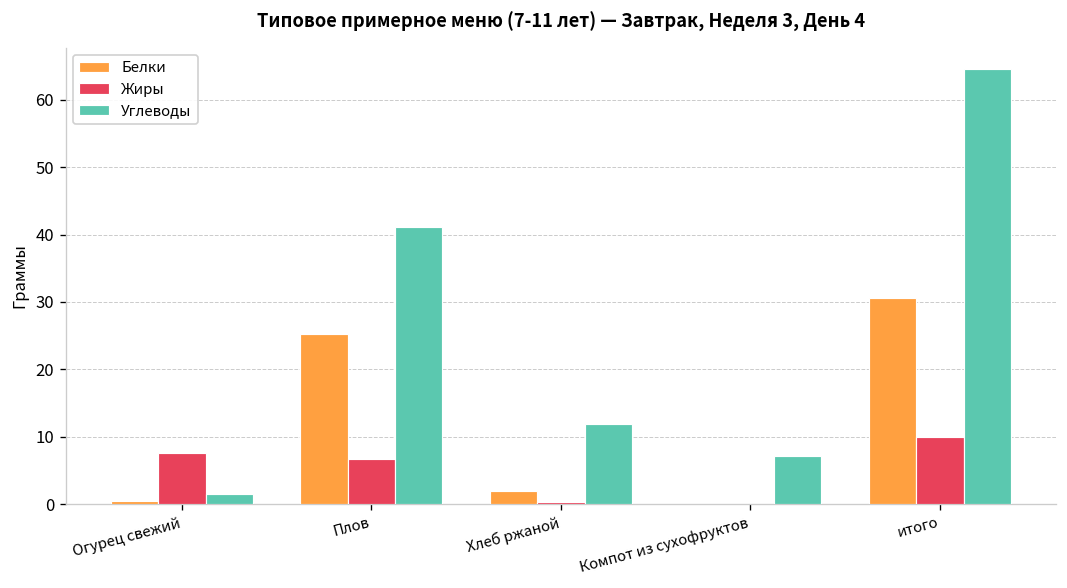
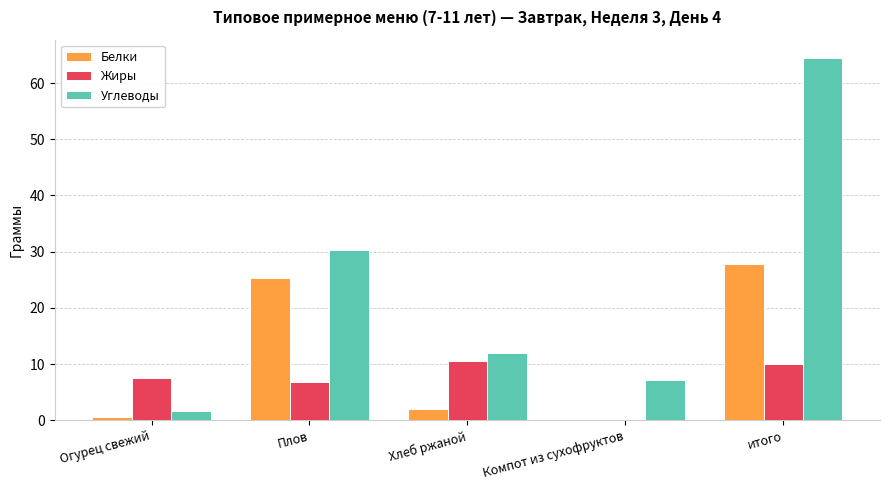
Углеводы, Плов: 41 -> 30
Жиры, Хлеб ржаной: 0 -> 11
Белки, итого: 31 -> 28
